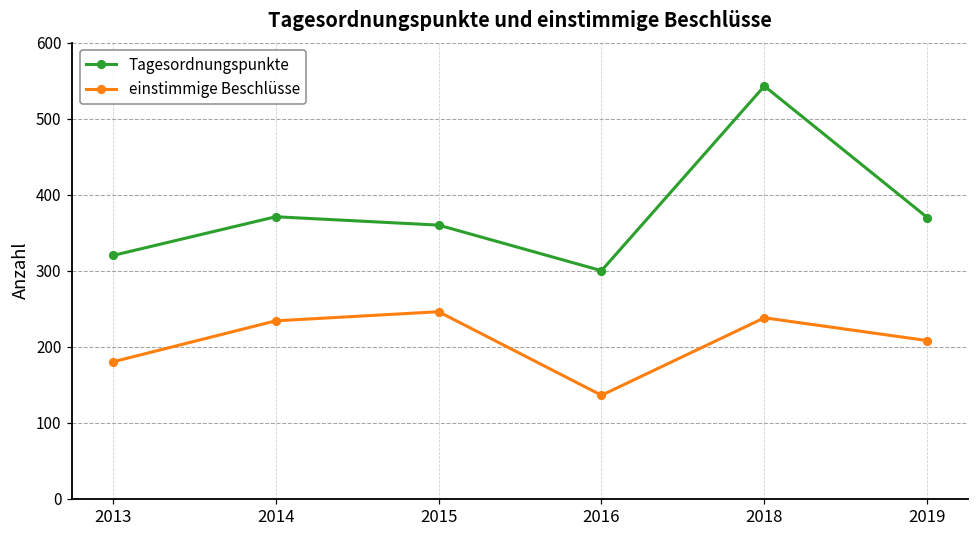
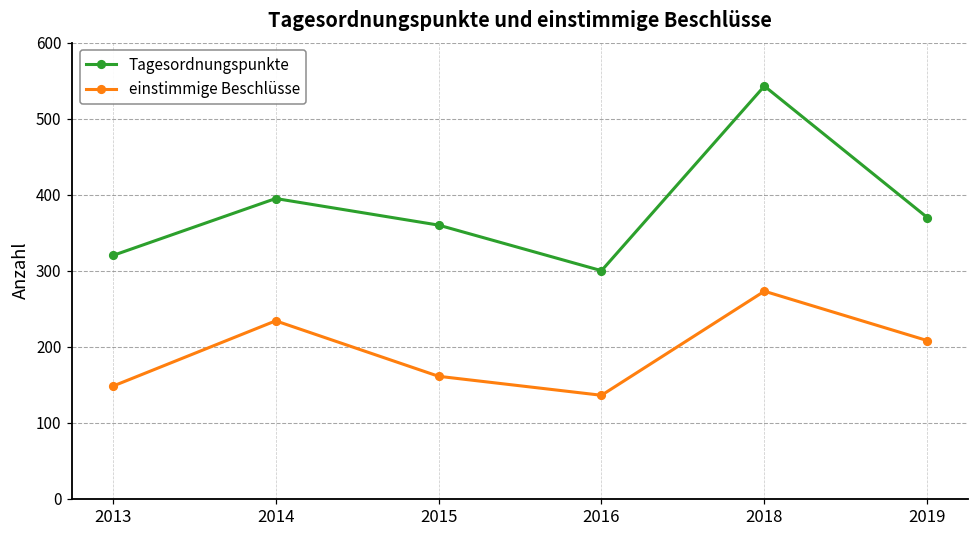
einstimmige Beschlüsse, 2013: 180 -> 150
Tagesordnungspunkte, 2014: 370 -> 400
einstimmige Beschlüsse, 2015: 250 -> 160
einstimmige Beschlüsse, 2018: 240 -> 270
